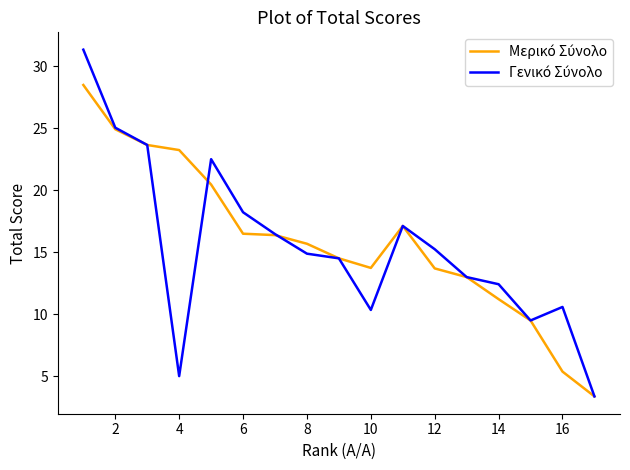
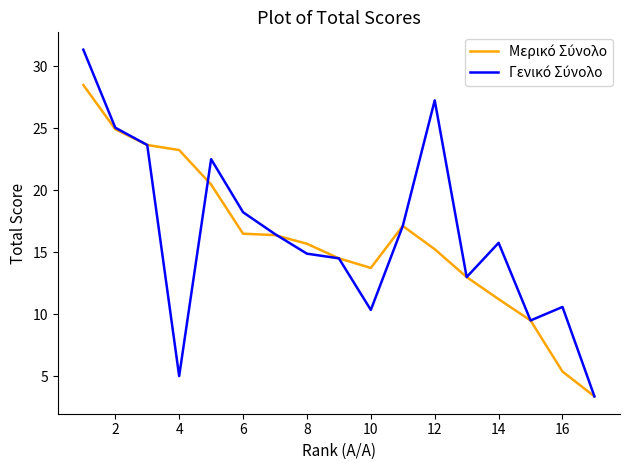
Μερικό Σύνολο, 12: 13.7 -> 15.3
Γενικό Σύνολο, 12: 15.3 -> 27.3
Γενικό Σύνολο, 14: 12.4 -> 15.8
